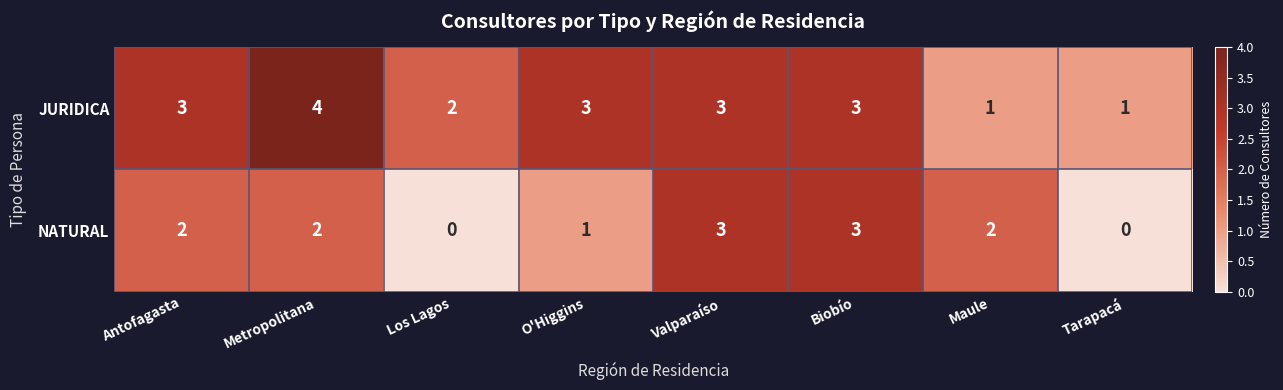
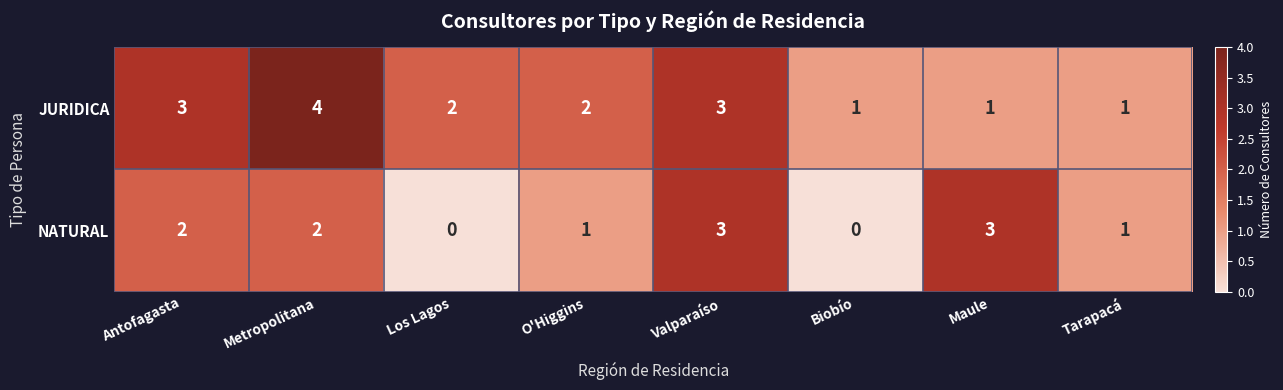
JURIDICA, O'Higgins: 3 -> 2
JURIDICA, Biobío: 3 -> 1
NATURAL, Biobío: 3 -> 0
NATURAL, Maule: 2 -> 3
NATURAL, Tarapacá: 0 -> 1
